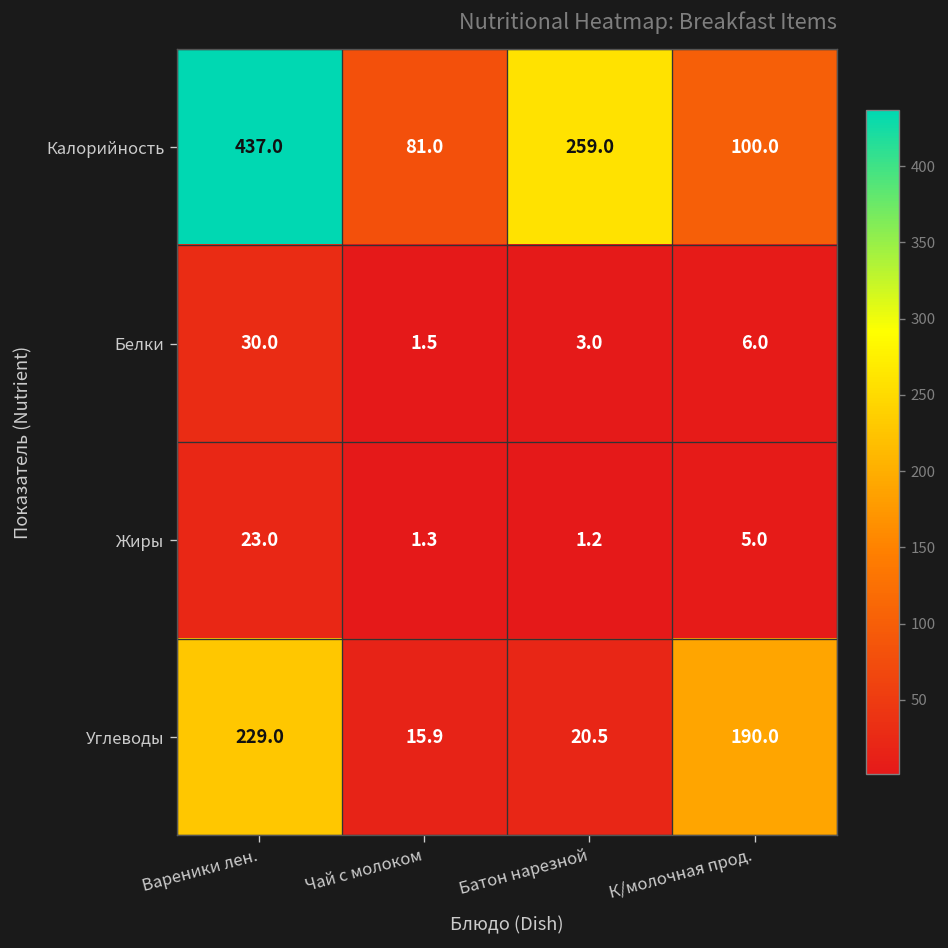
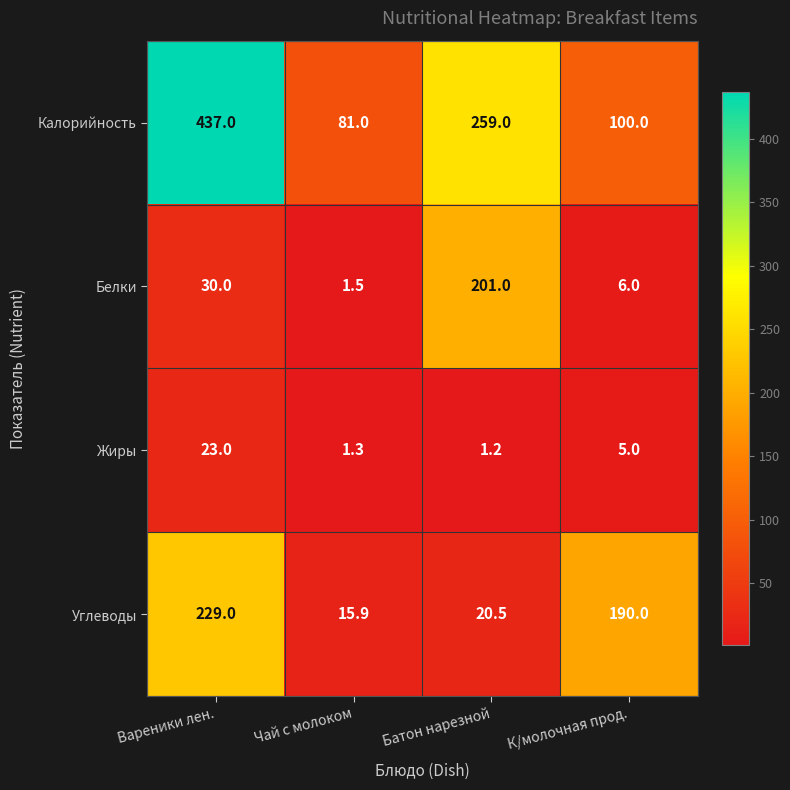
Белки, Батон нарезной: 3.0 -> 201.0
